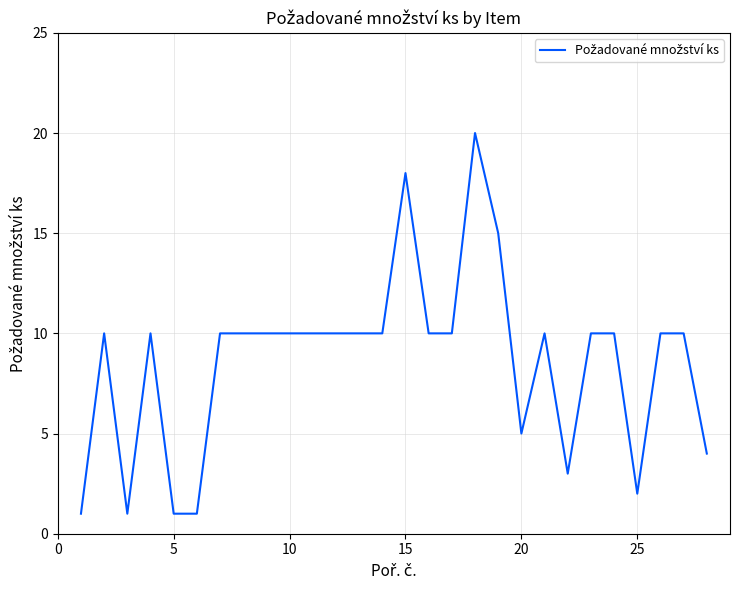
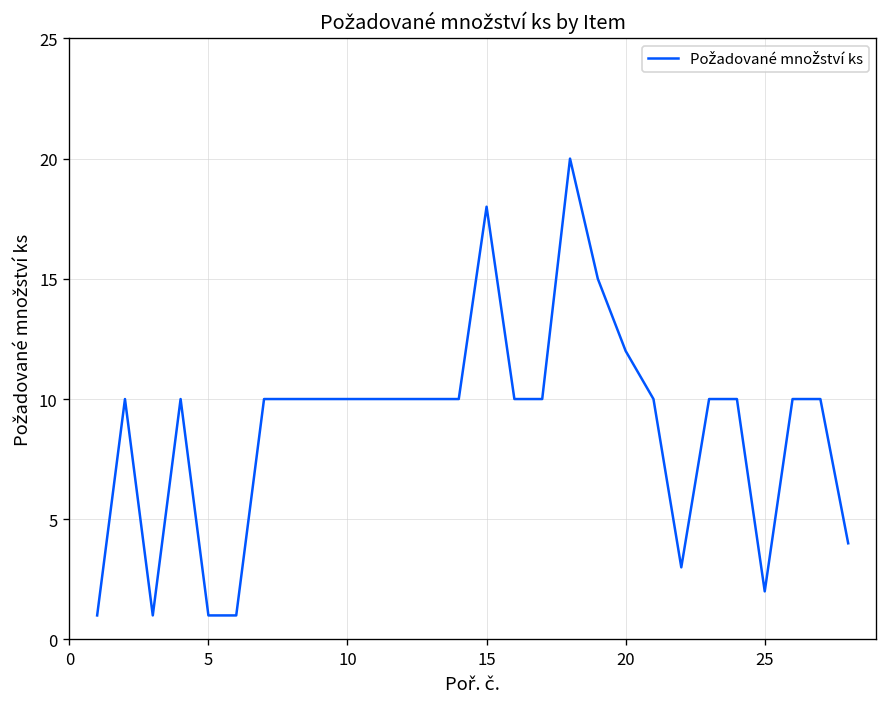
20: 5 -> 12
